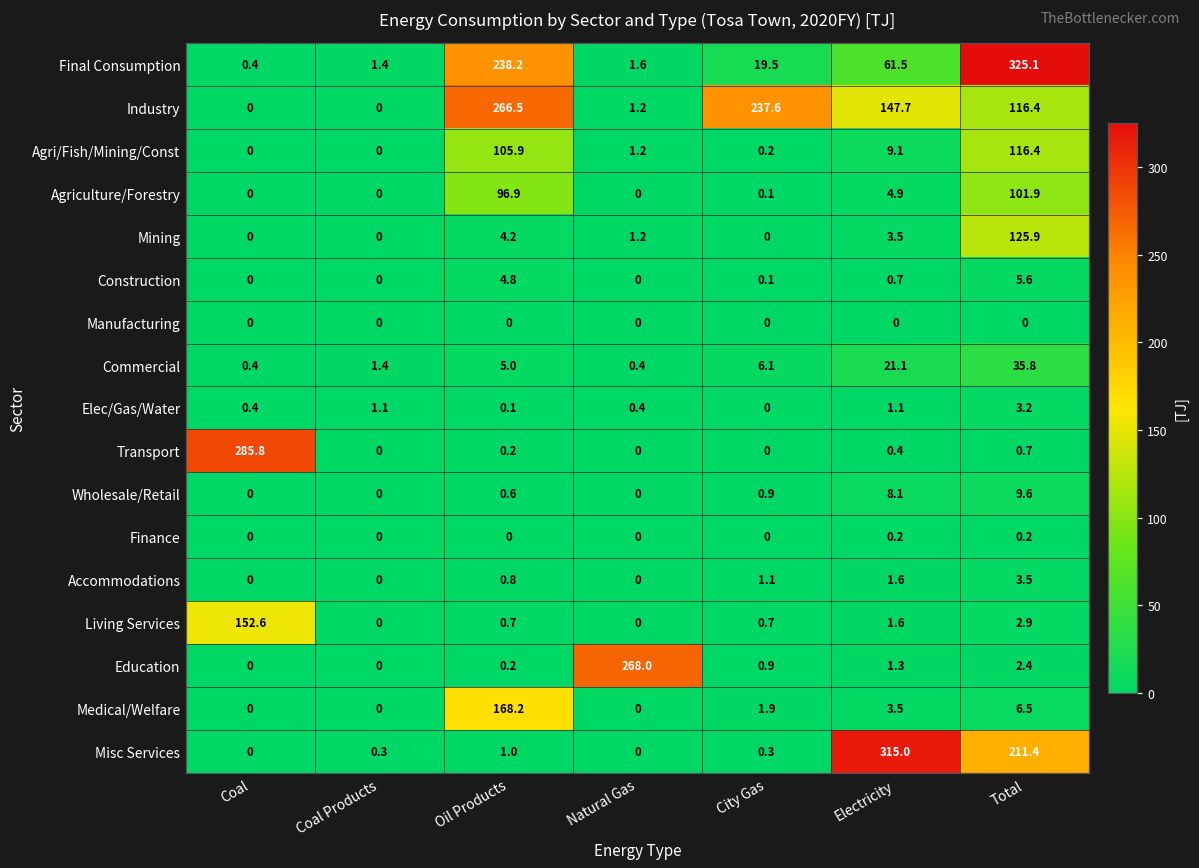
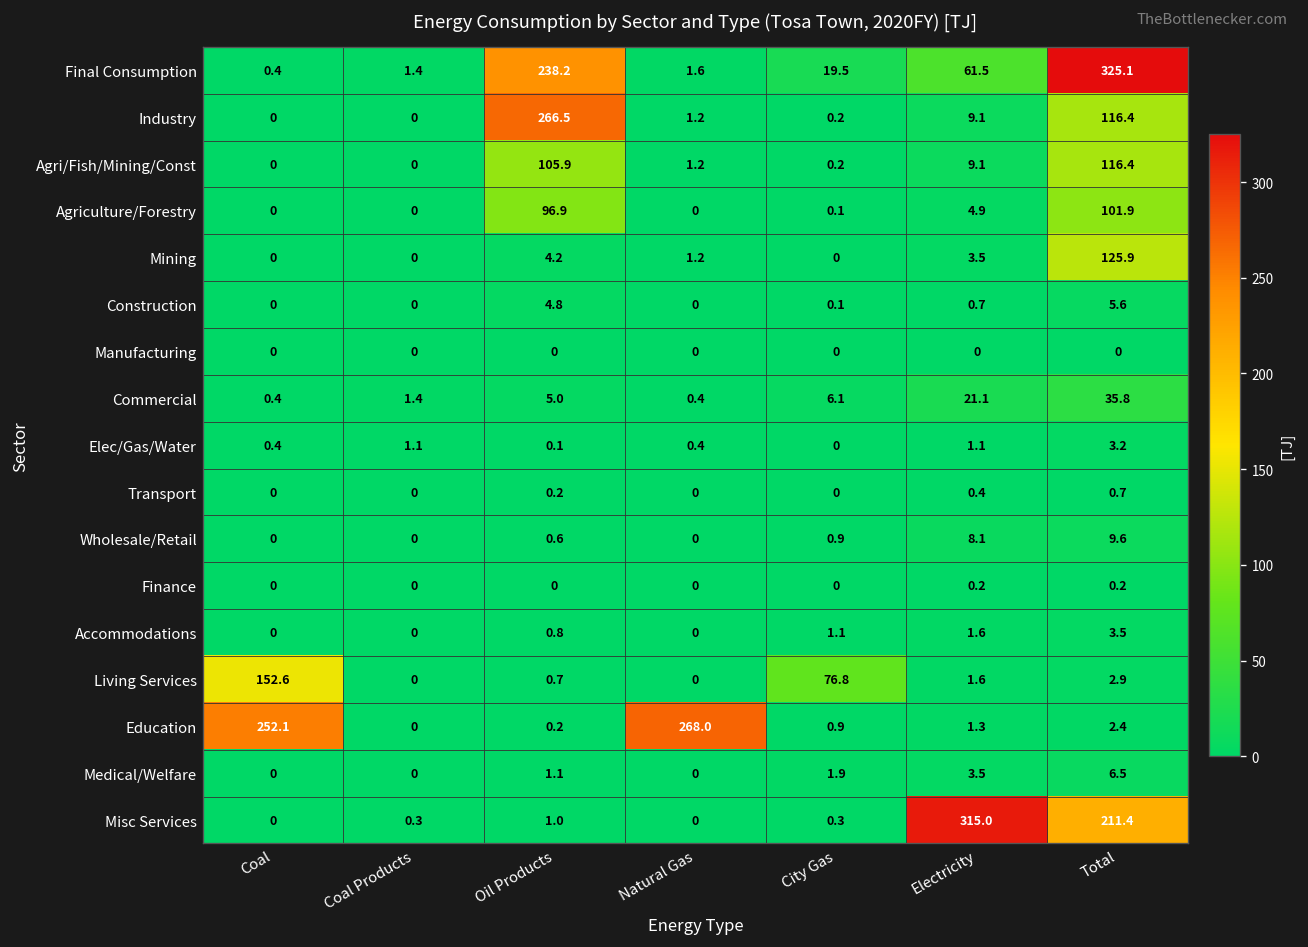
Industry, City Gas: 237.6 -> 0.2
Industry, Electricity: 147.7 -> 9.1
Transport, Coal: 285.8 -> 0
Living Services, City Gas: 0.7 -> 76.8
Education, Coal: 0 -> 252.1
Medical/Welfare, Oil Products: 168.2 -> 1.1
